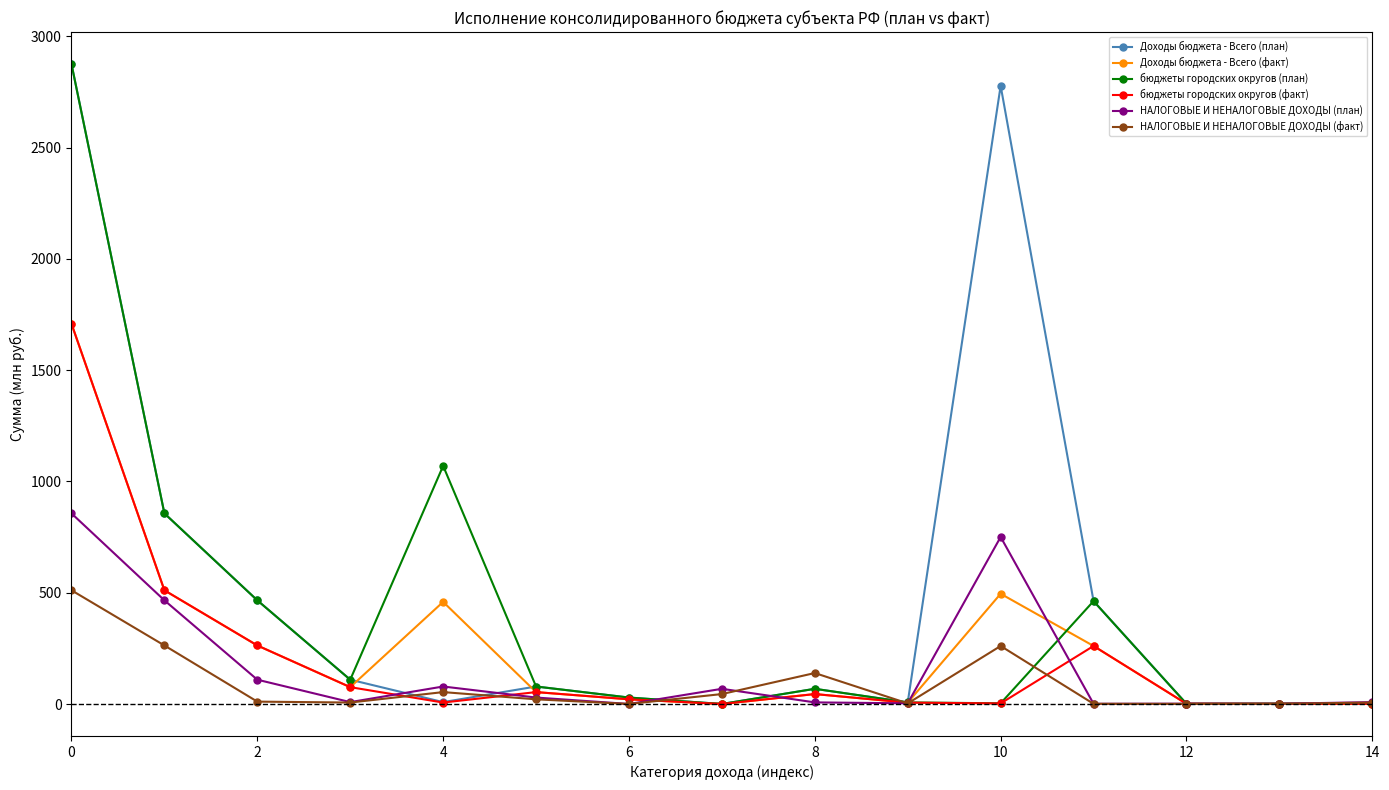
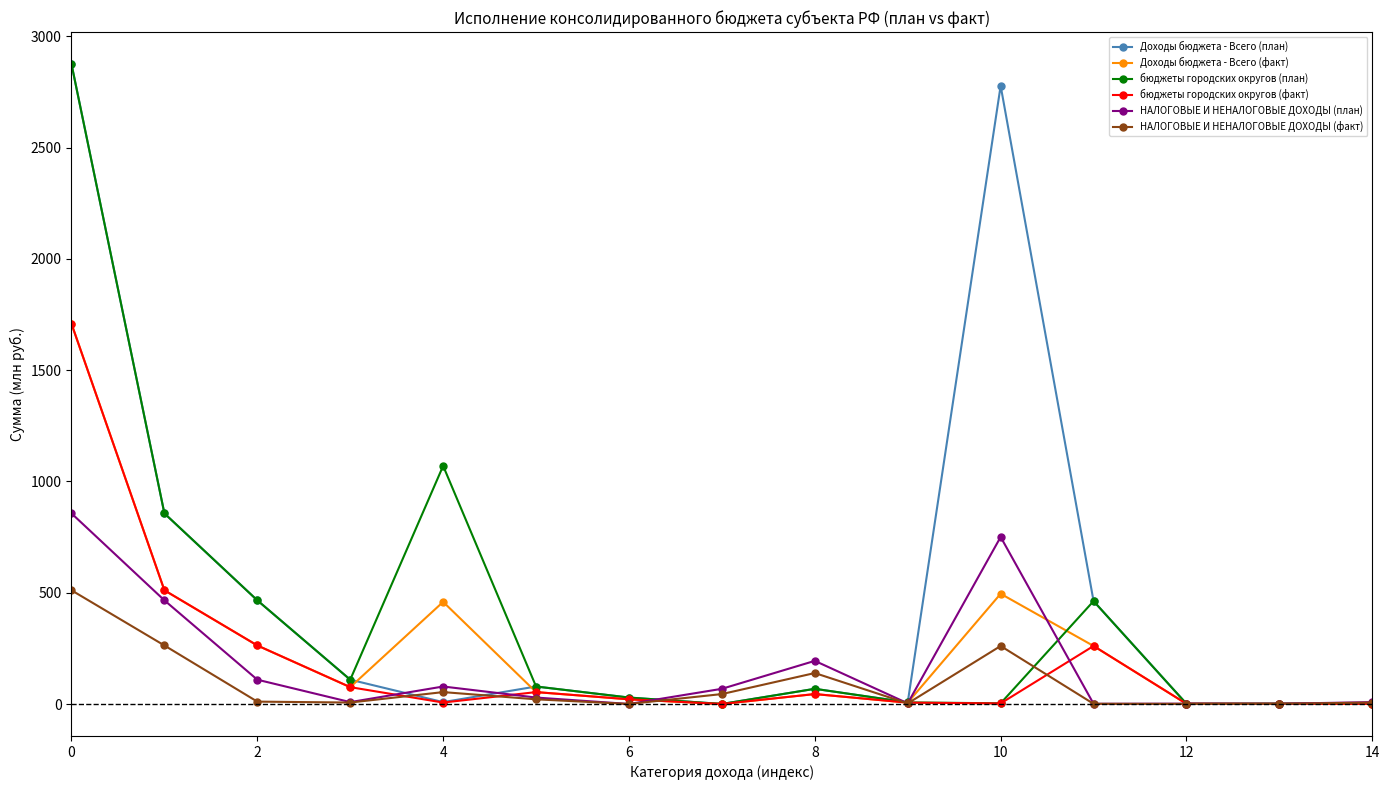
НАЛОГОВЫЕ И НЕНАЛОГОВЫЕ ДОХОДЫ (план), 8: 10 -> 190
